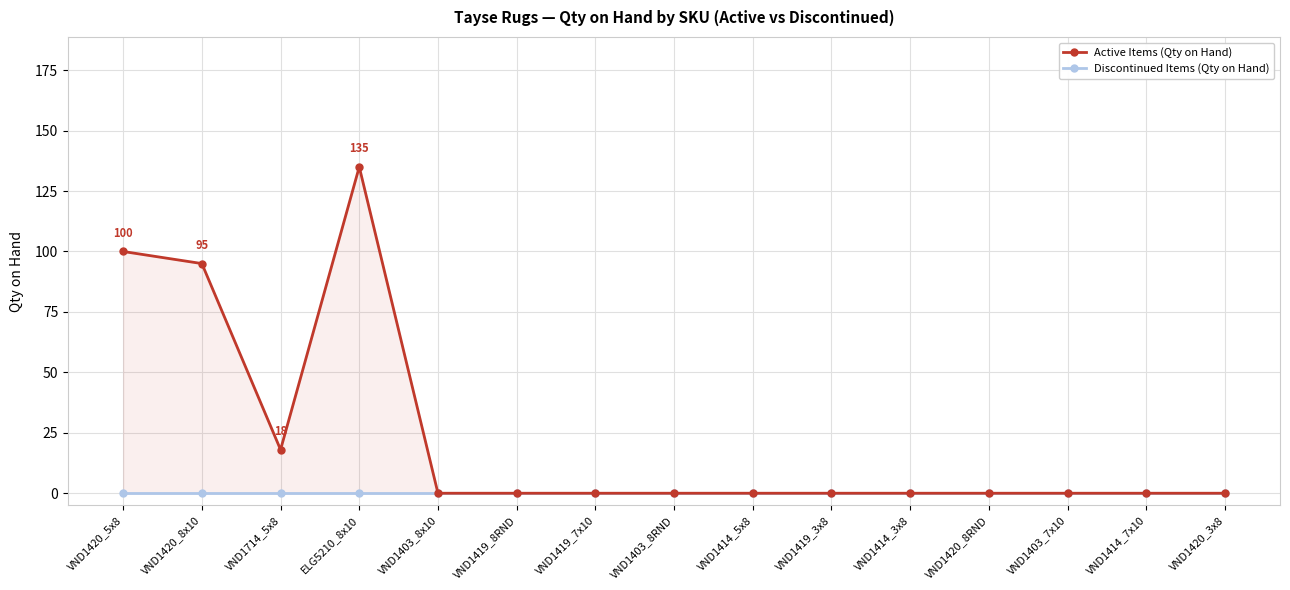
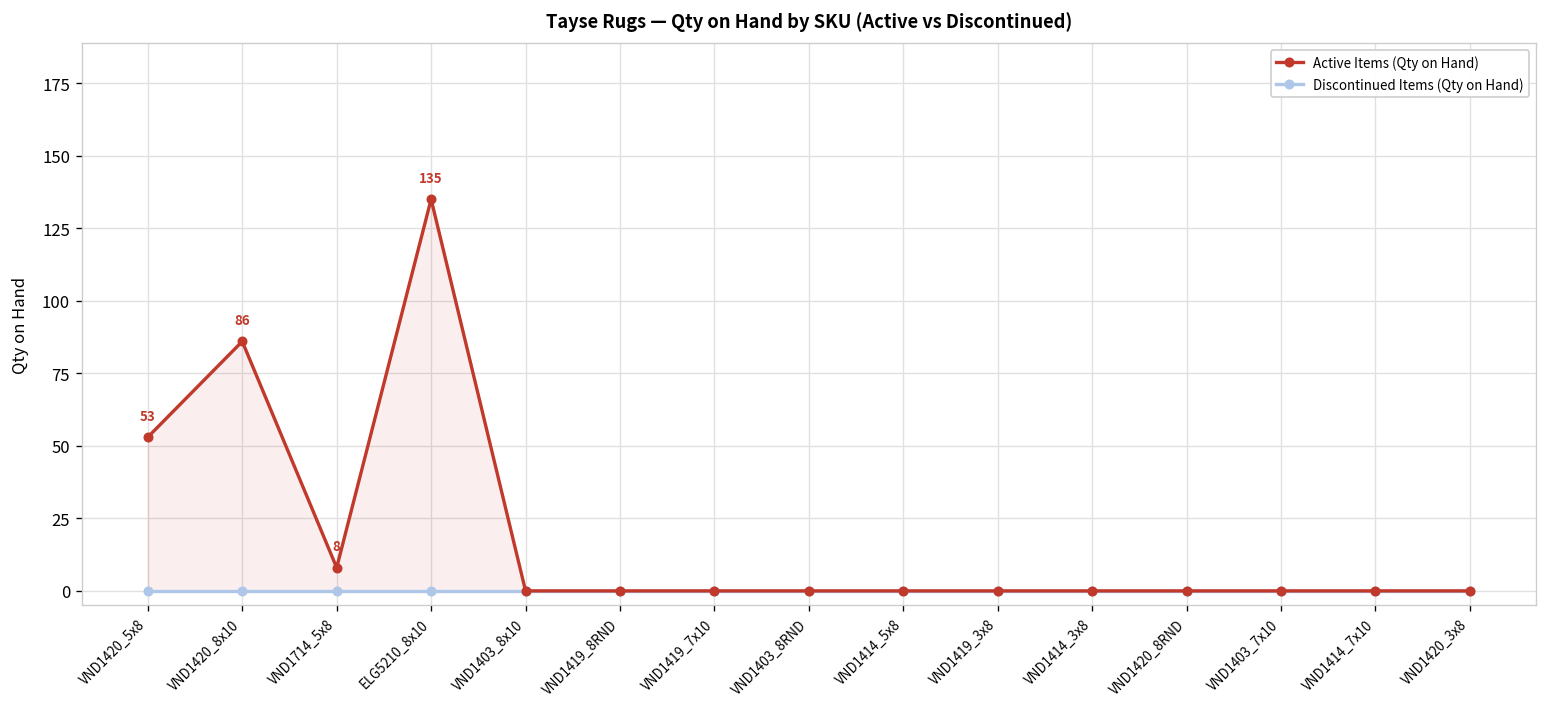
Active Items (Qty on Hand), VND1420_5x8: 100 -> 53
Active Items (Qty on Hand), VND1420_8x10: 95 -> 86
Active Items (Qty on Hand), VND1714_5x8: 18 -> 8
